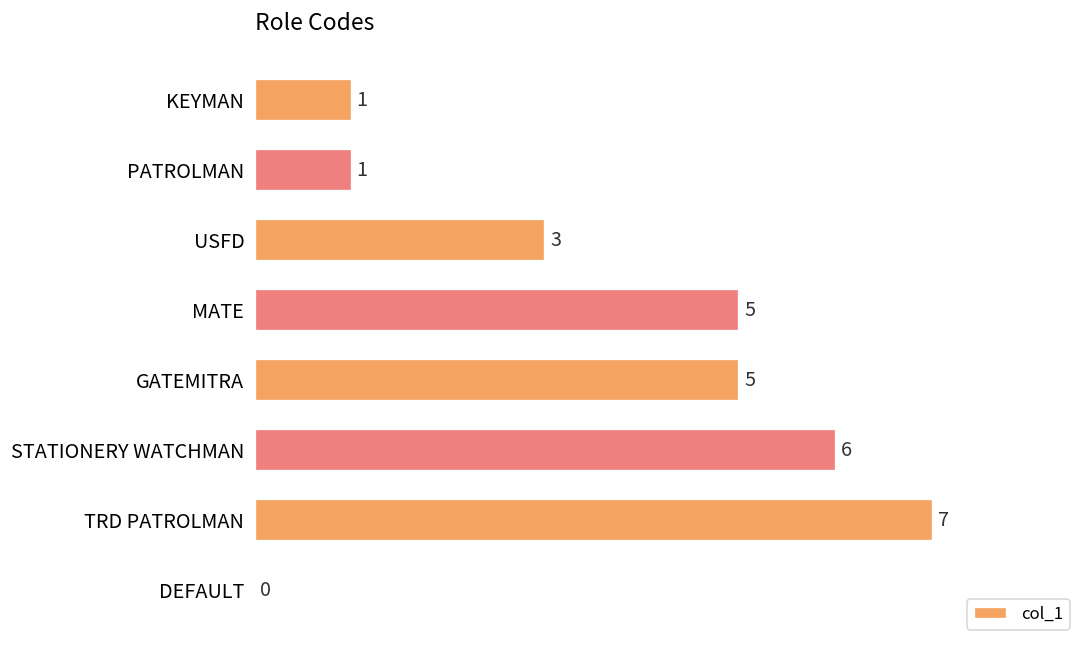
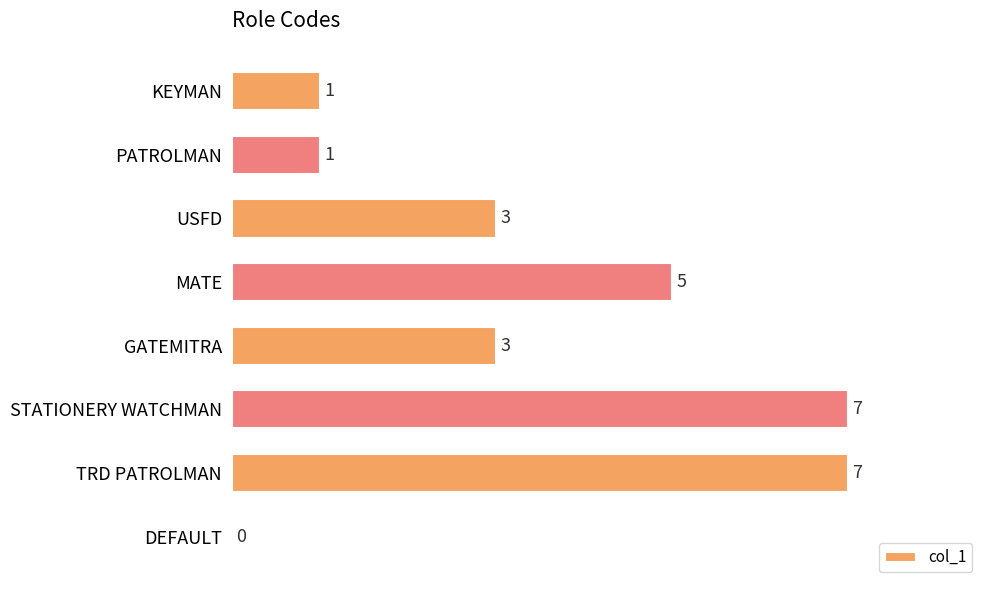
GATEMITRA: 5 -> 3
STATIONERY WATCHMAN: 6 -> 7
